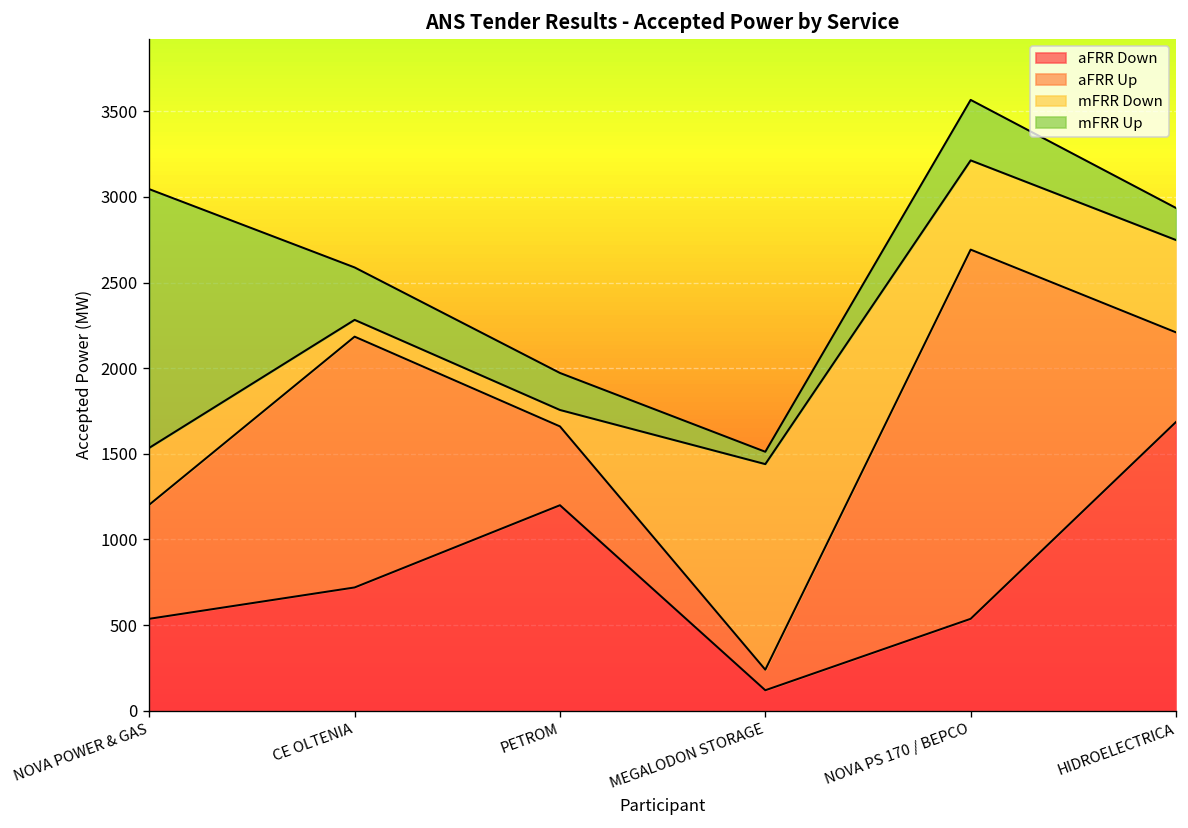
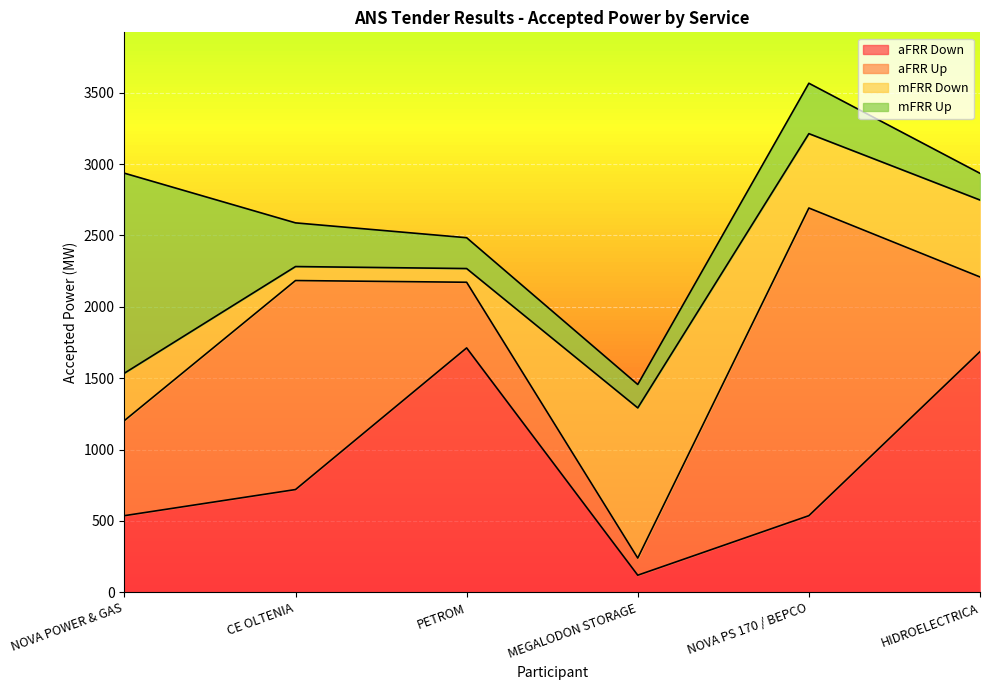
mFRR Up, NOVA POWER & GAS: 1510 -> 1400
aFRR Down, PETROM: 1200 -> 1710
mFRR Down, MEGALODON STORAGE: 1200 -> 1050
mFRR Up, MEGALODON STORAGE: 70 -> 160
